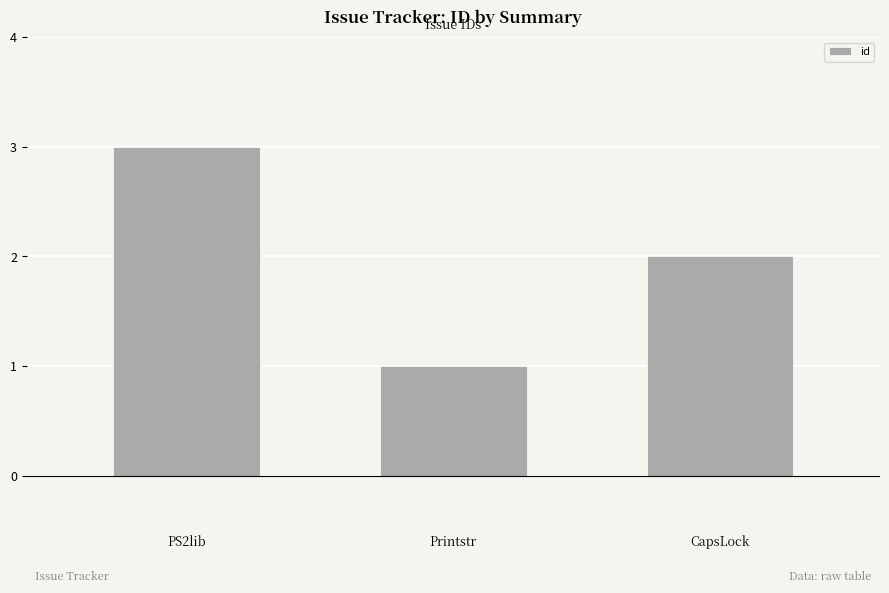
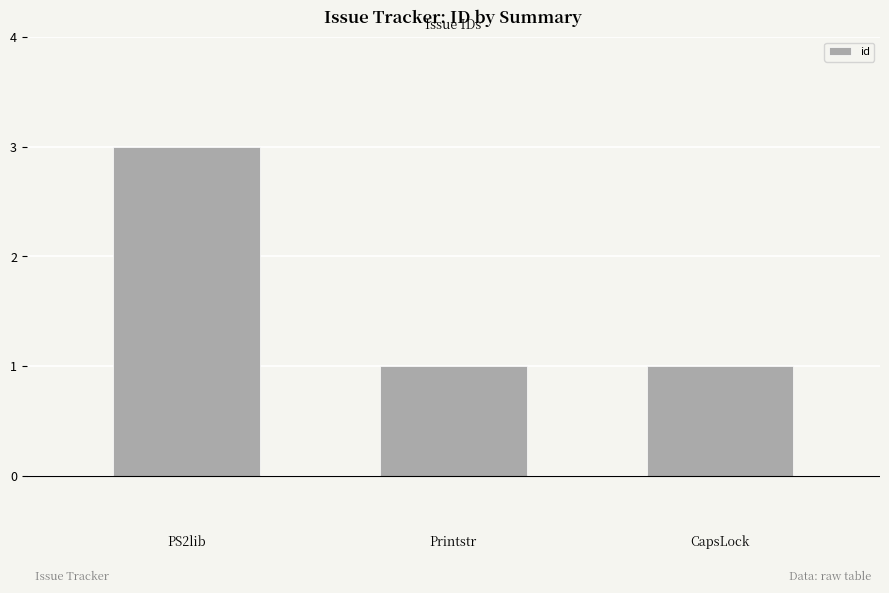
CapsLock: 2 -> 1
